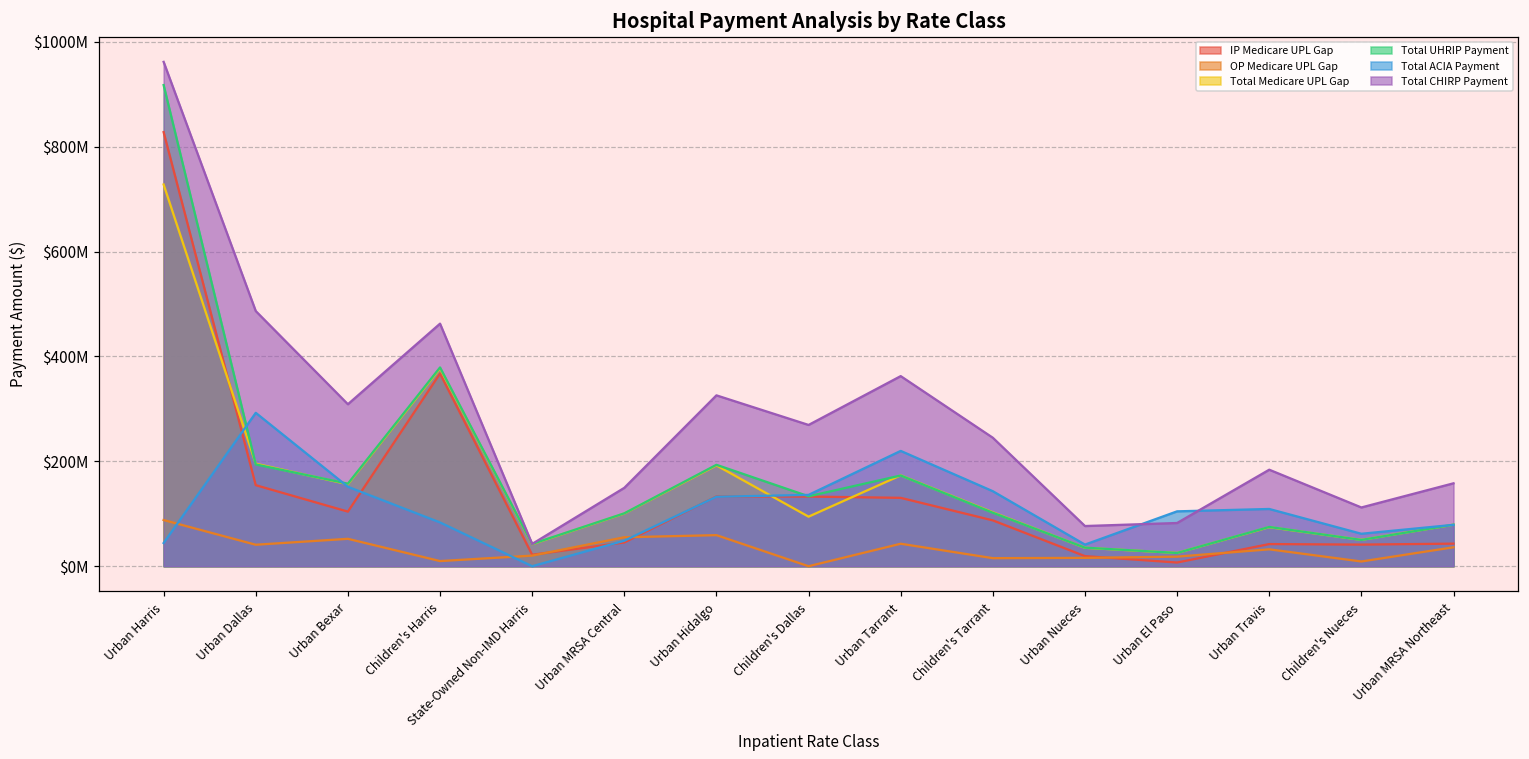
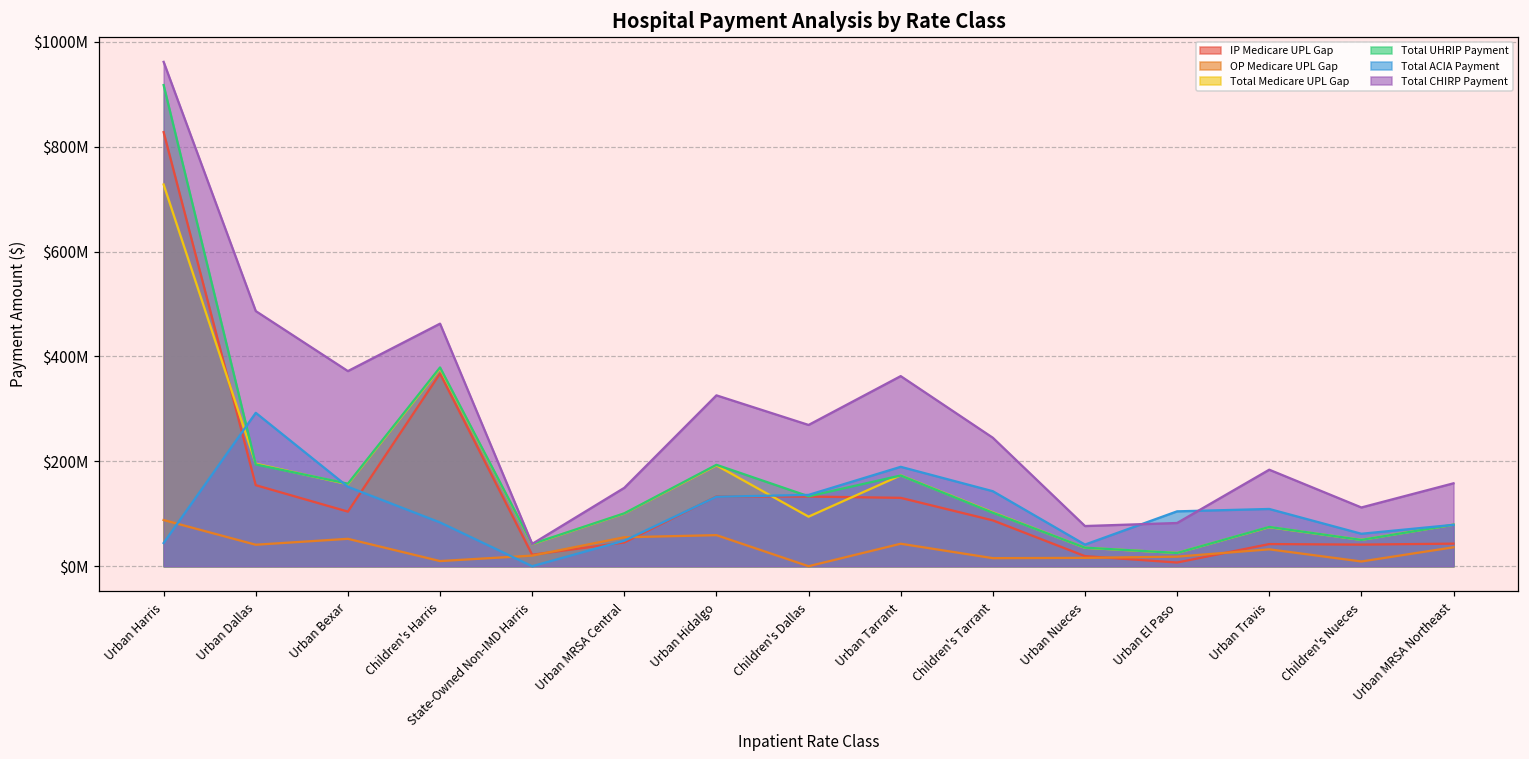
Total CHIRP Payment, Urban Bexar: $310000000 -> $370000000
Total ACIA Payment, Urban Tarrant: $220000000 -> $190000000
